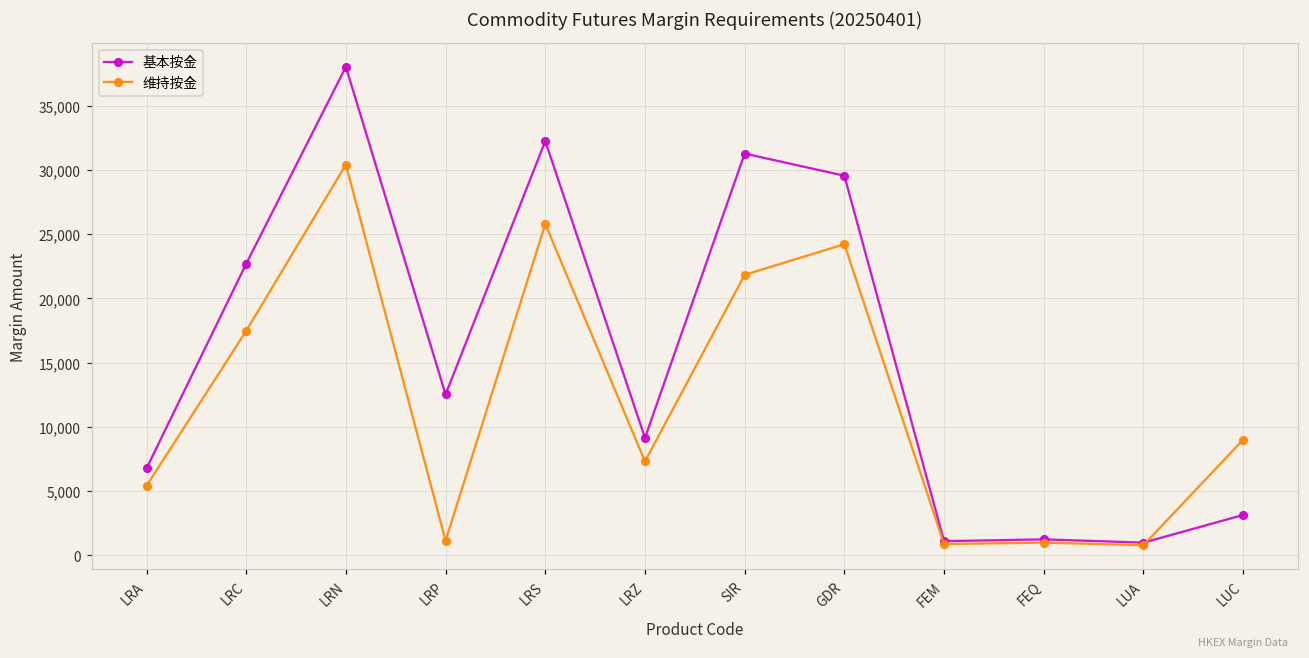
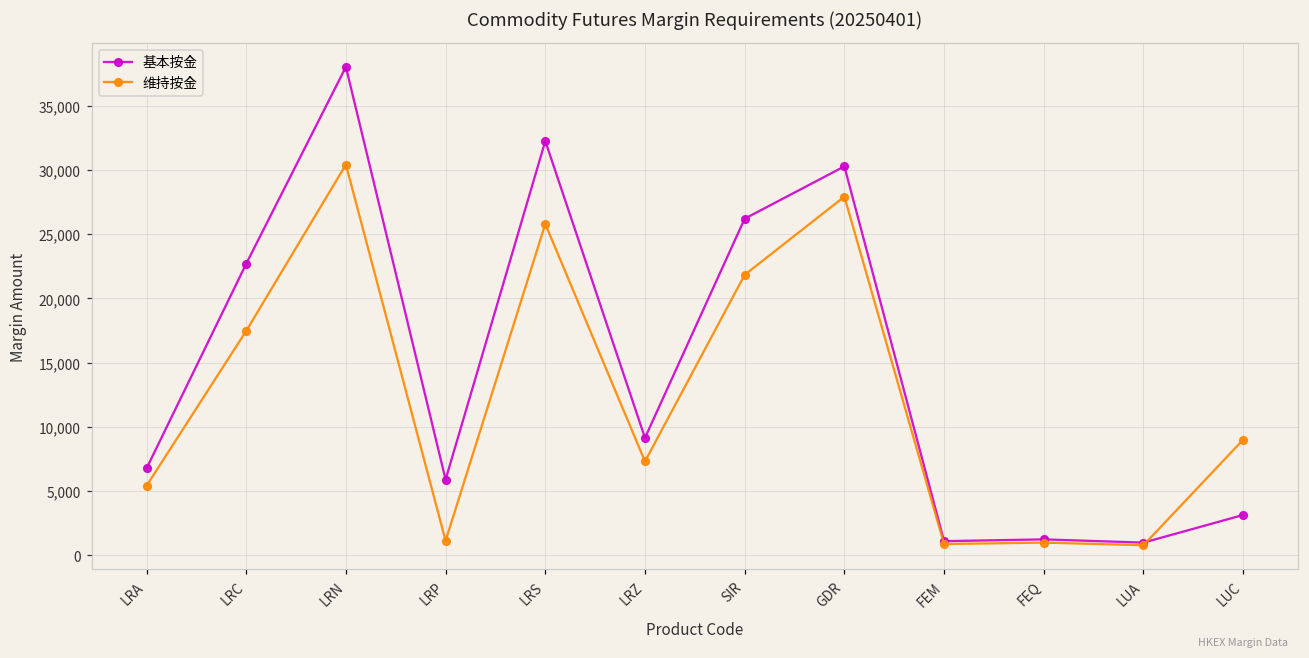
基本按金, LRP: 12,500 -> 5,900
基本按金, SIR: 31,300 -> 26,200
基本按金, GDR: 29,500 -> 30,300
维持按金, GDR: 24,200 -> 27,900
